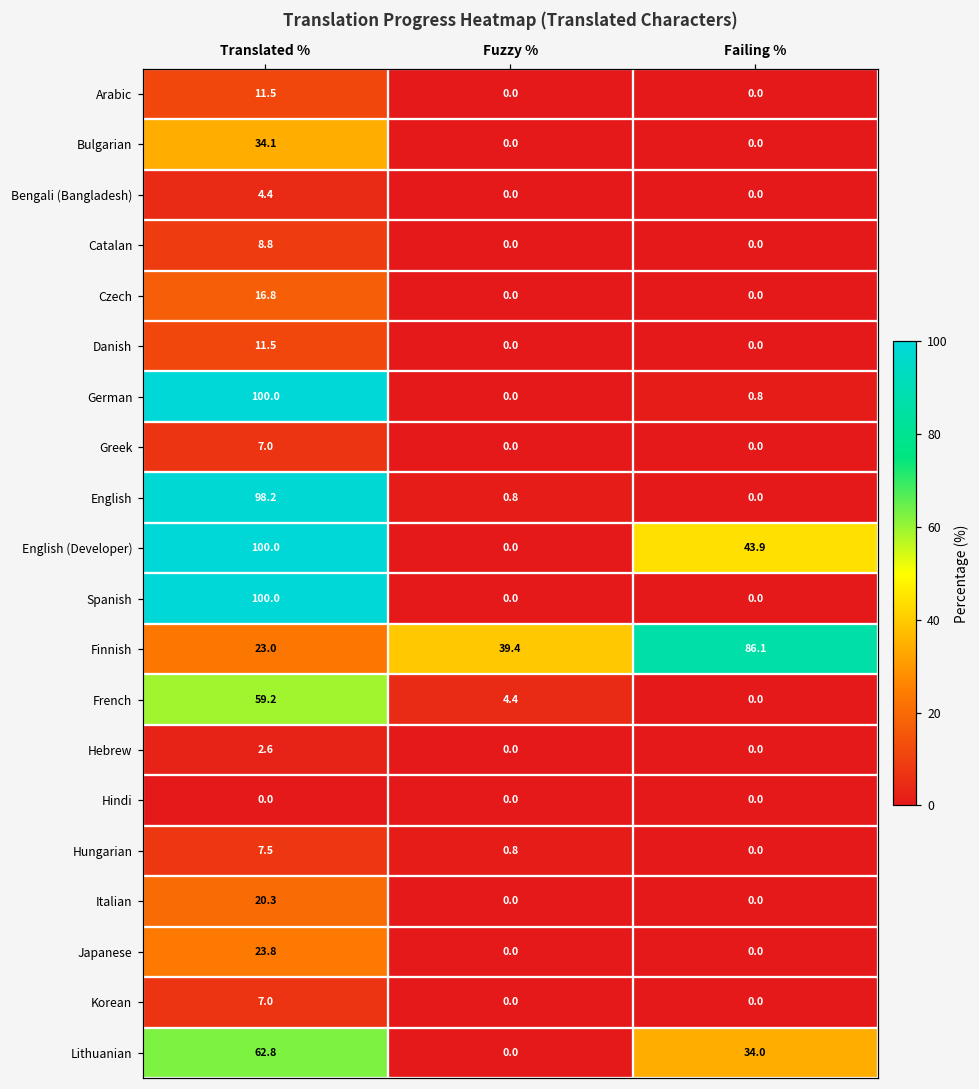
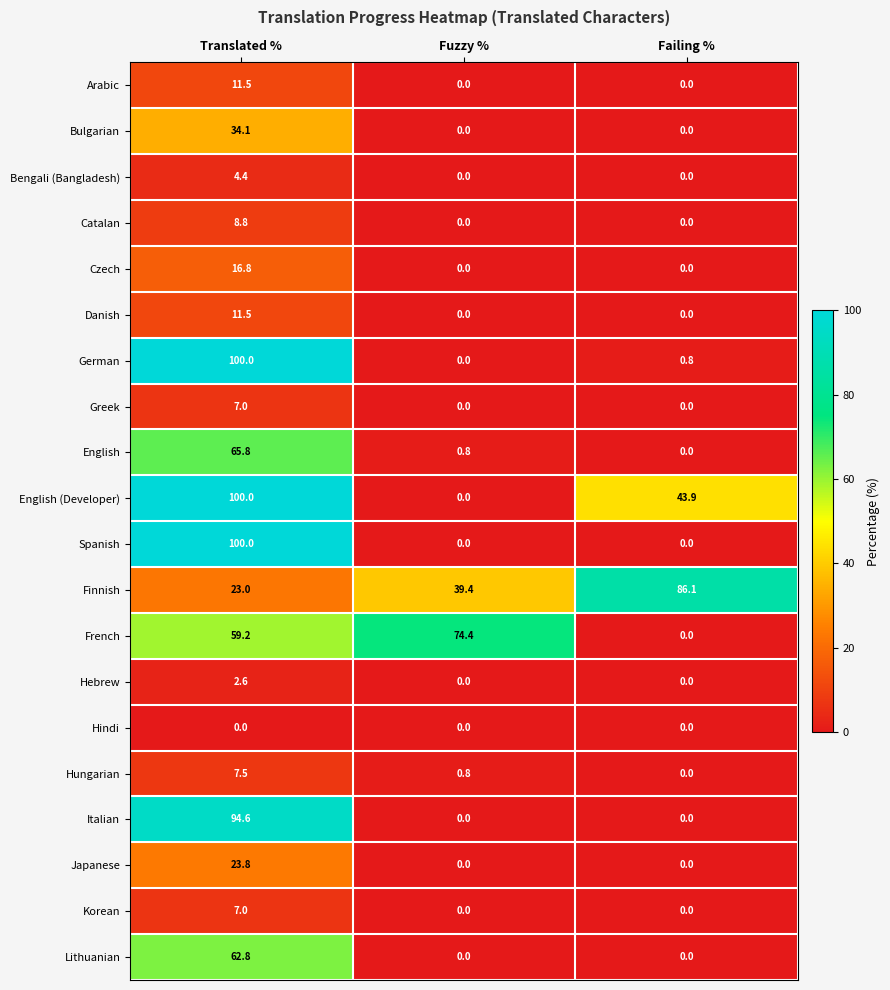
English, Translated %: 98.2 -> 65.8
French, Fuzzy %: 4.4 -> 74.4
Italian, Translated %: 20.3 -> 94.6
Lithuanian, Failing %: 34.0 -> 0.0
